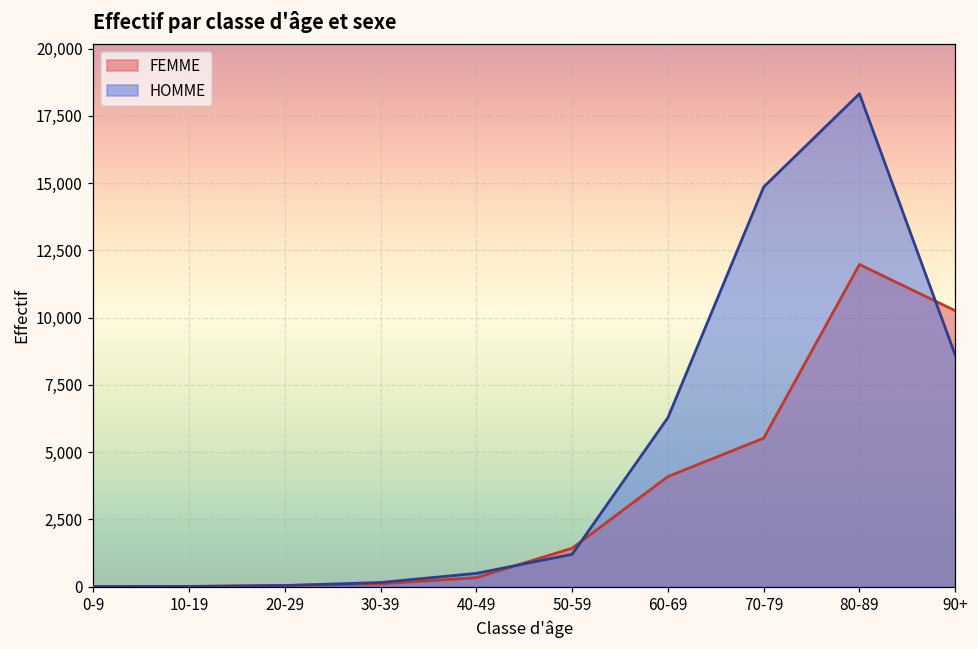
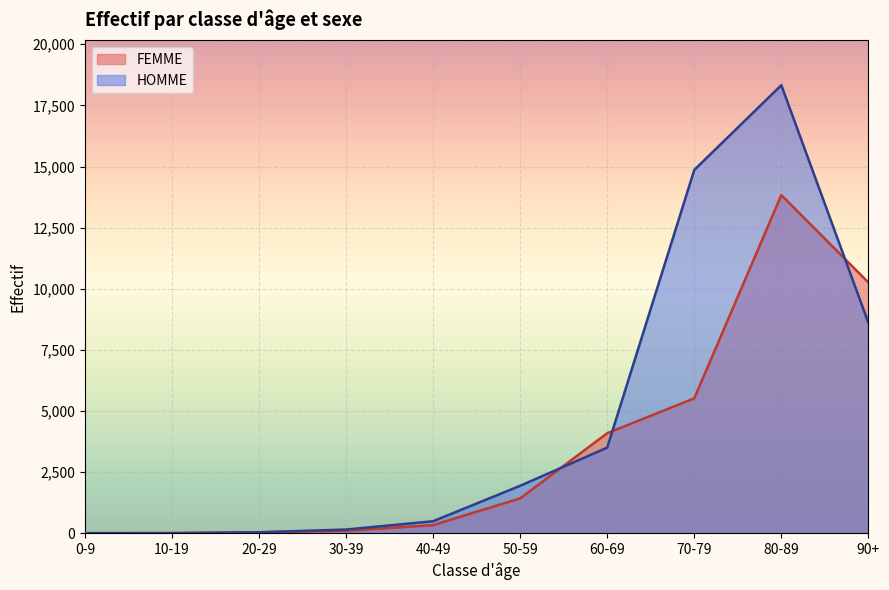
HOMME, 50-59: 1,200 -> 1,900
HOMME, 60-69: 6,300 -> 3,500
FEMME, 80-89: 12,000 -> 13,800
